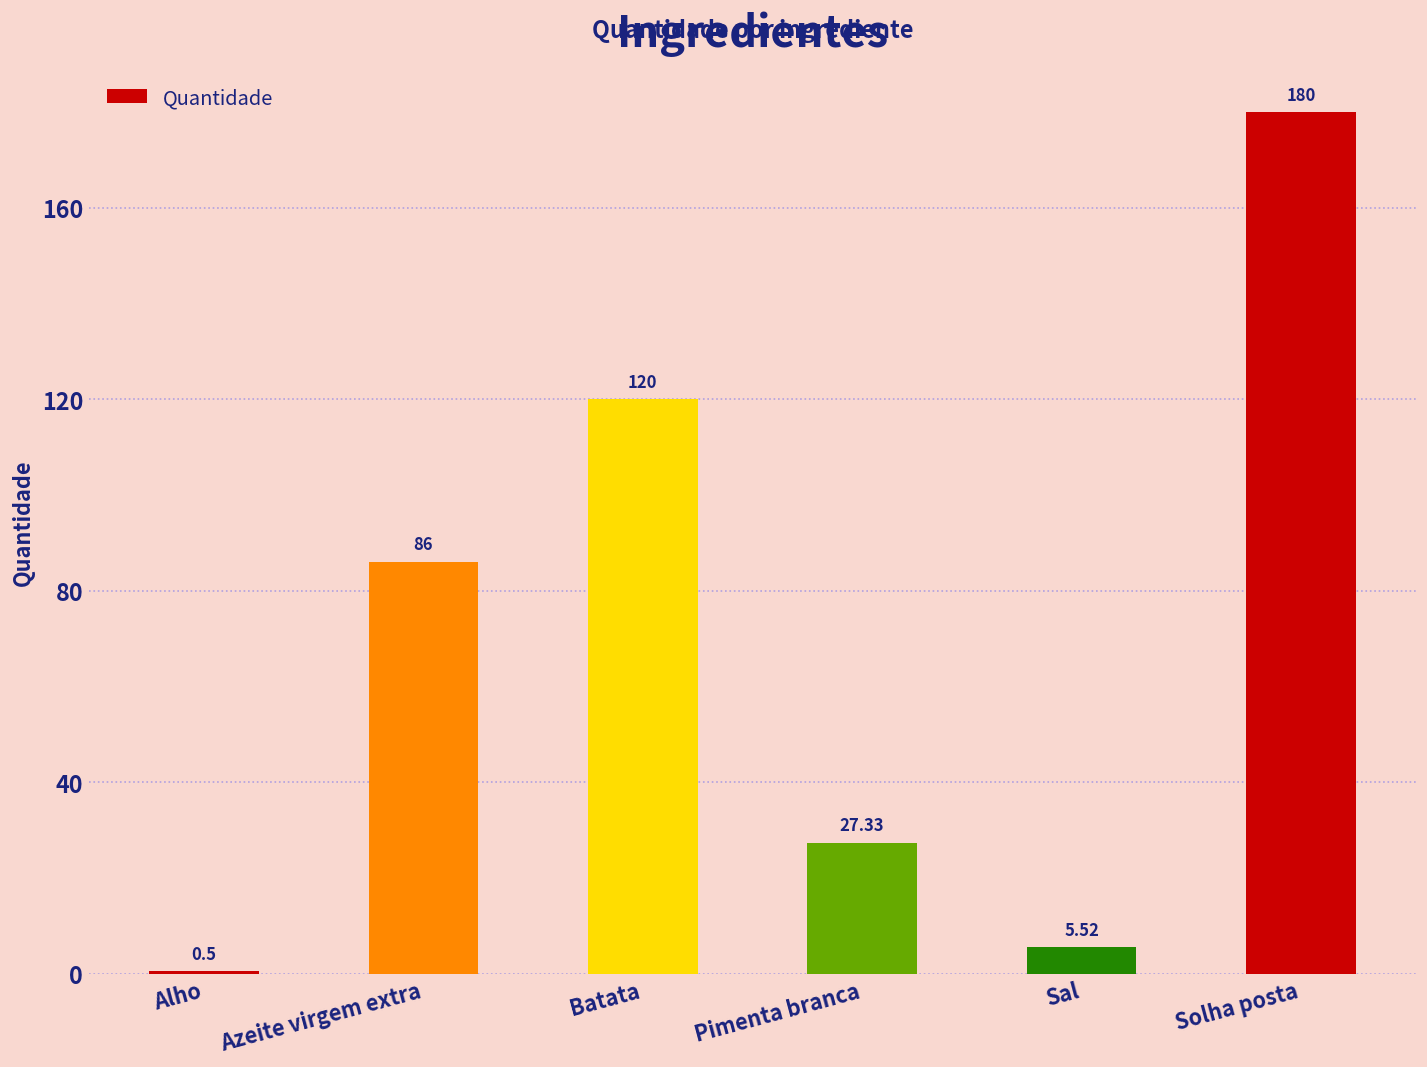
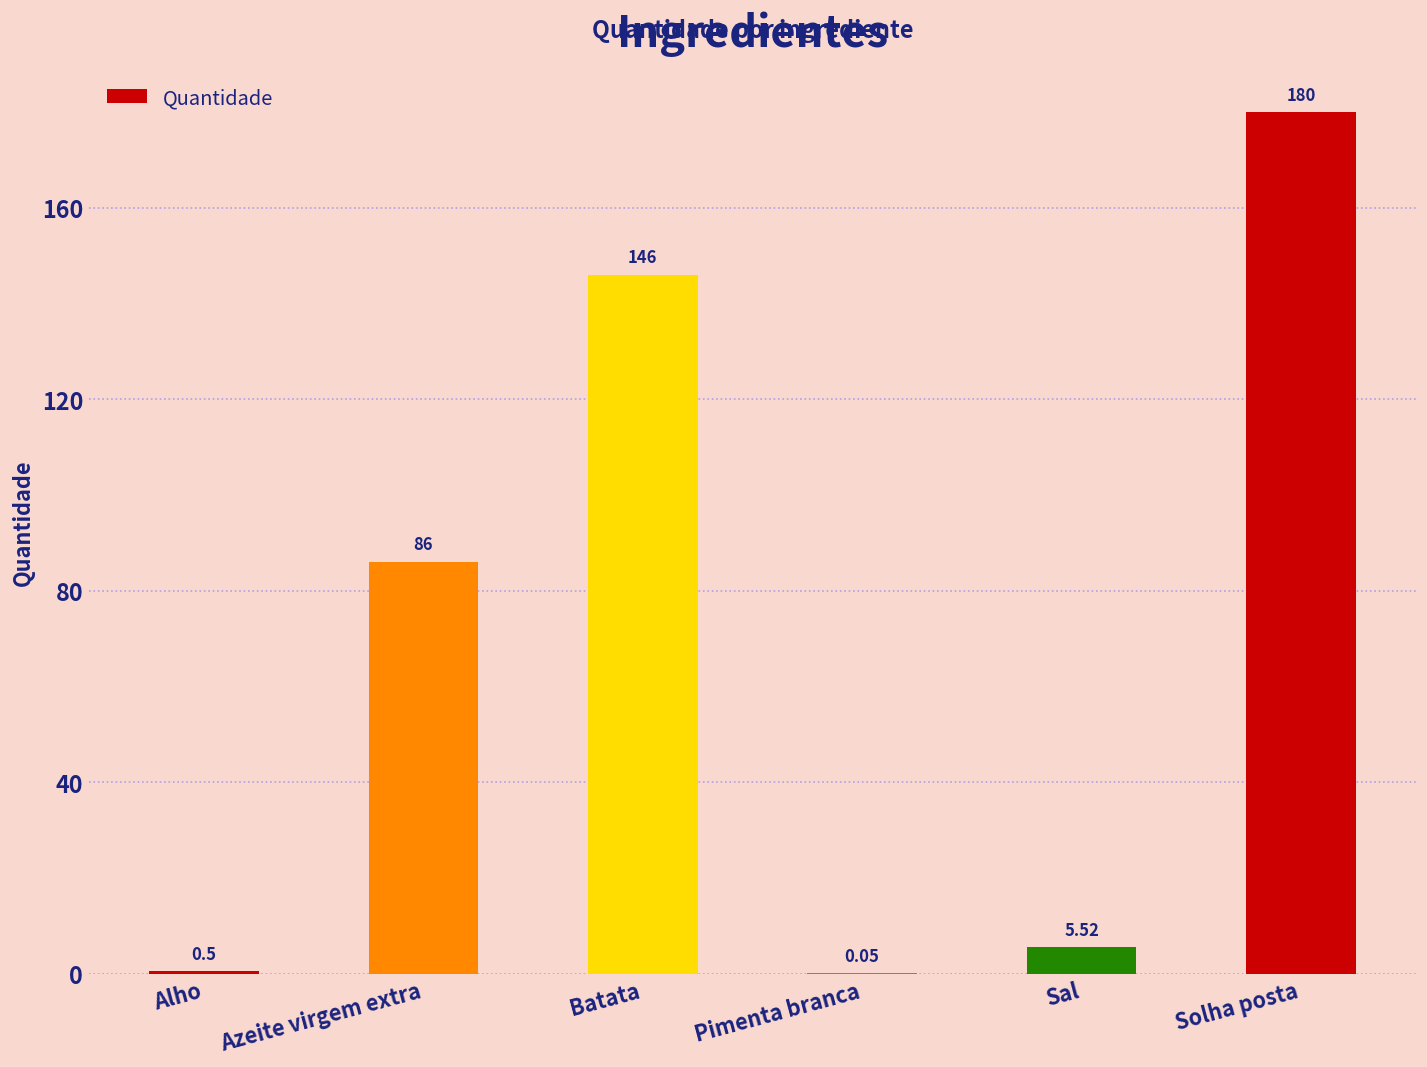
Batata: 120 -> 146
Pimenta branca: 27.33 -> 0.05
